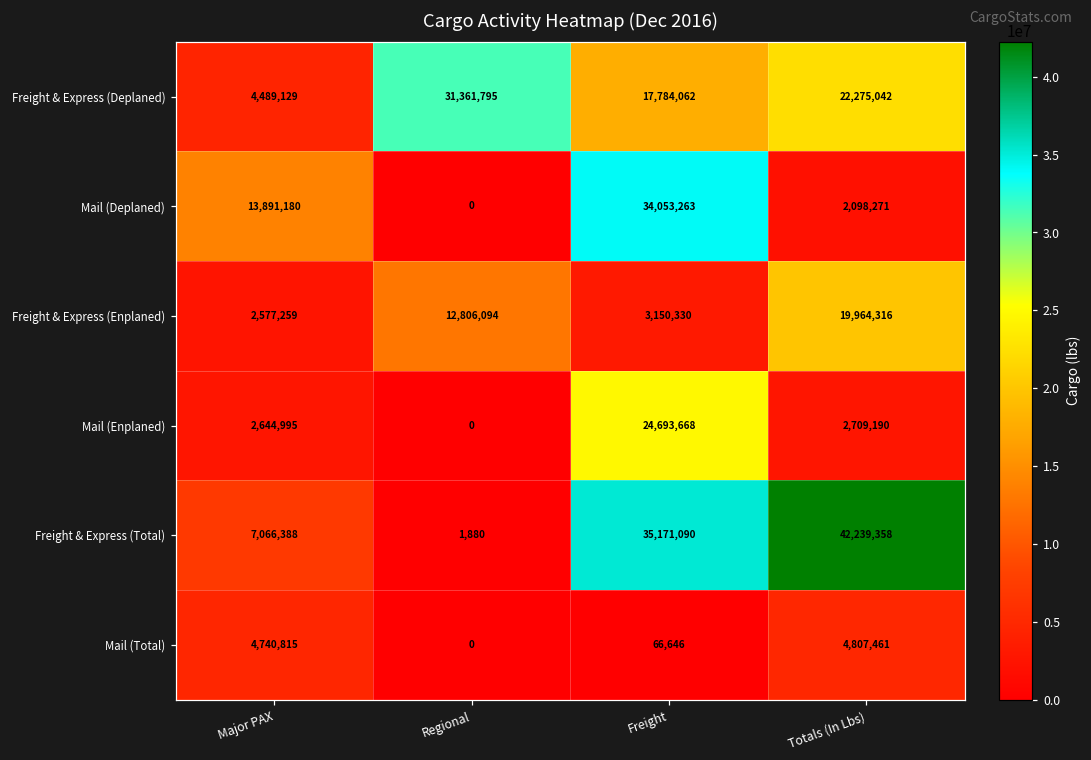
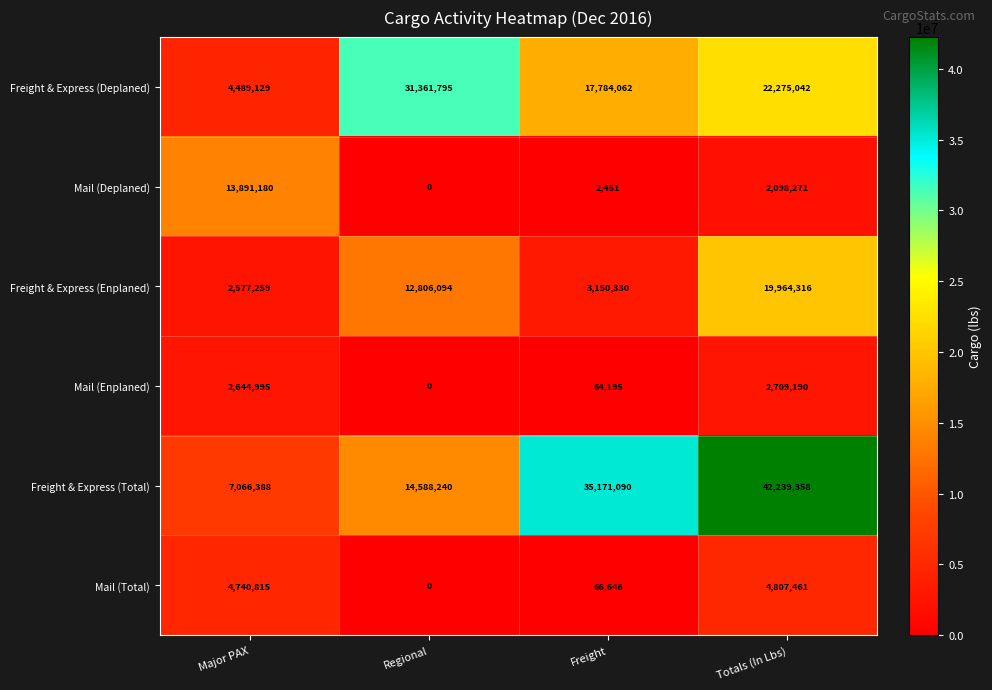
Mail (Deplaned), Freight: 34,053,263 -> 2,451
Mail (Enplaned), Freight: 24,693,668 -> 64,195
Freight & Express (Total), Regional: 1,880 -> 14,588,240
